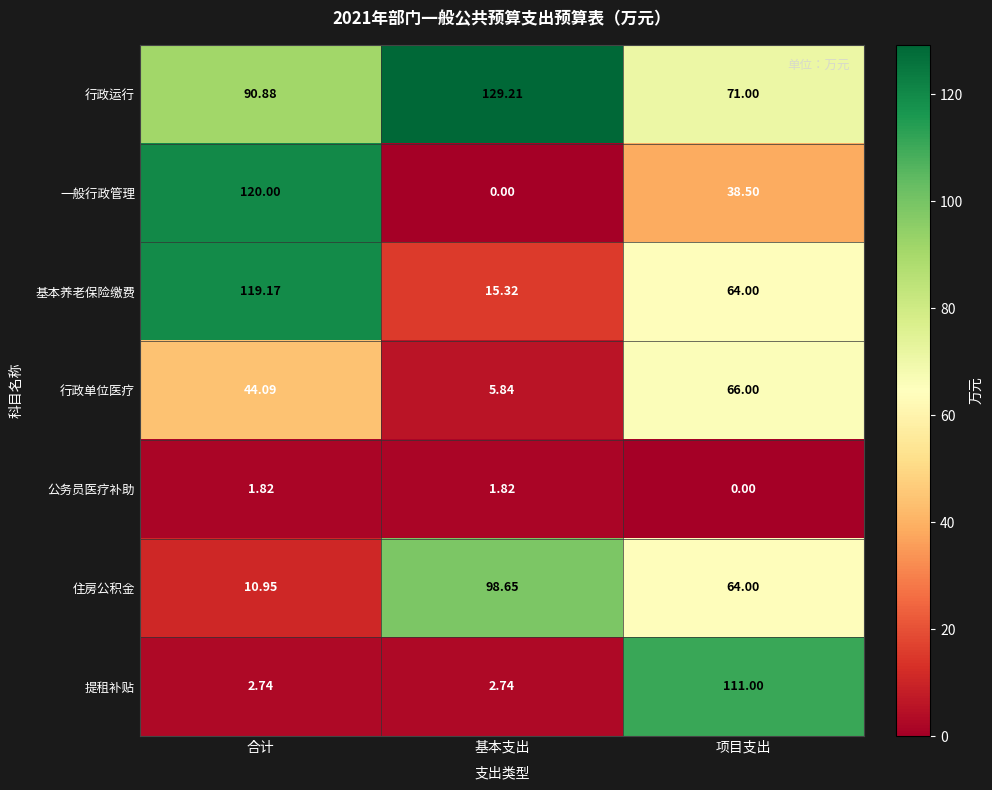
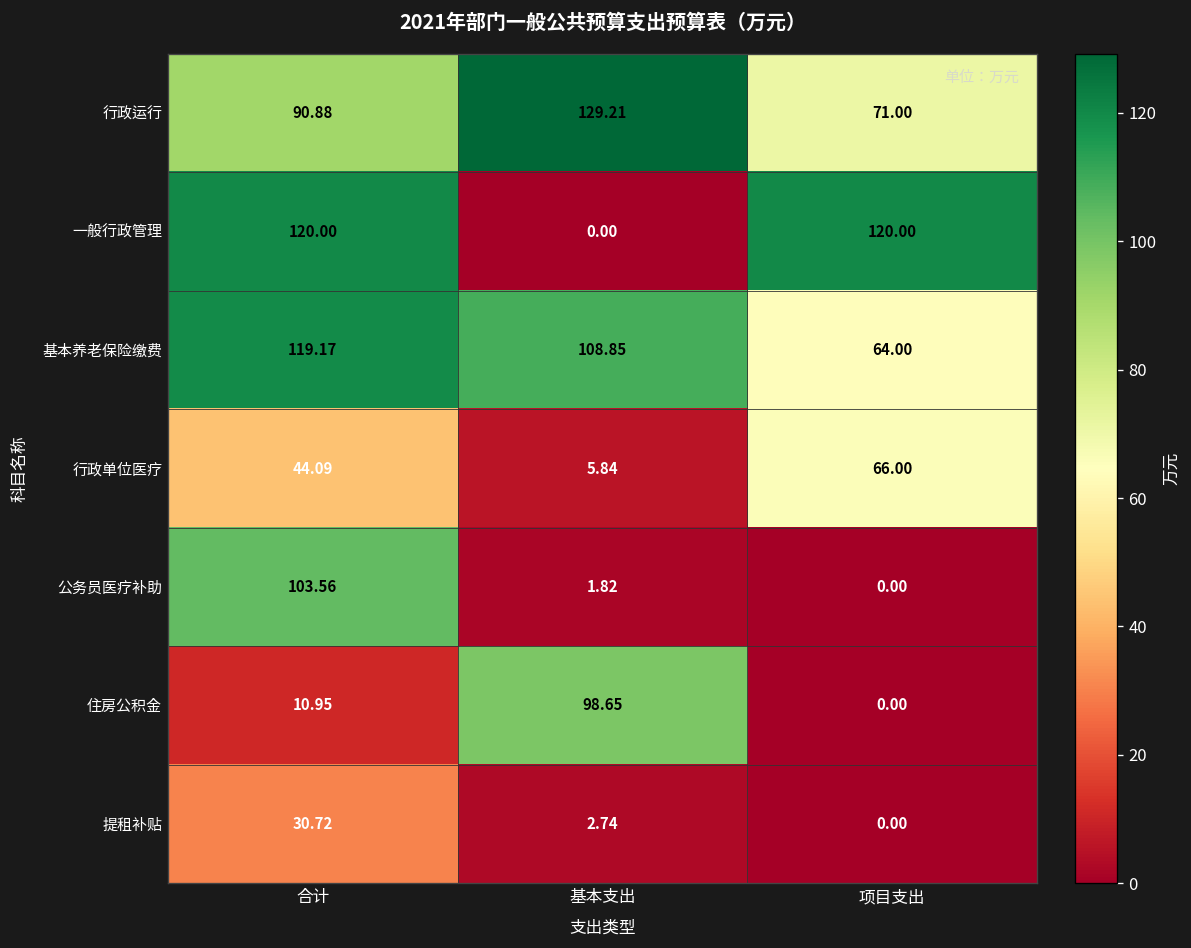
一般行政管理, 项目支出: 38.50 -> 120.00
基本养老保险缴费, 基本支出: 15.32 -> 108.85
公务员医疗补助, 合计: 1.82 -> 103.56
住房公积金, 项目支出: 64.00 -> 0.00
提租补贴, 合计: 2.74 -> 30.72
提租补贴, 项目支出: 111.00 -> 0.00
